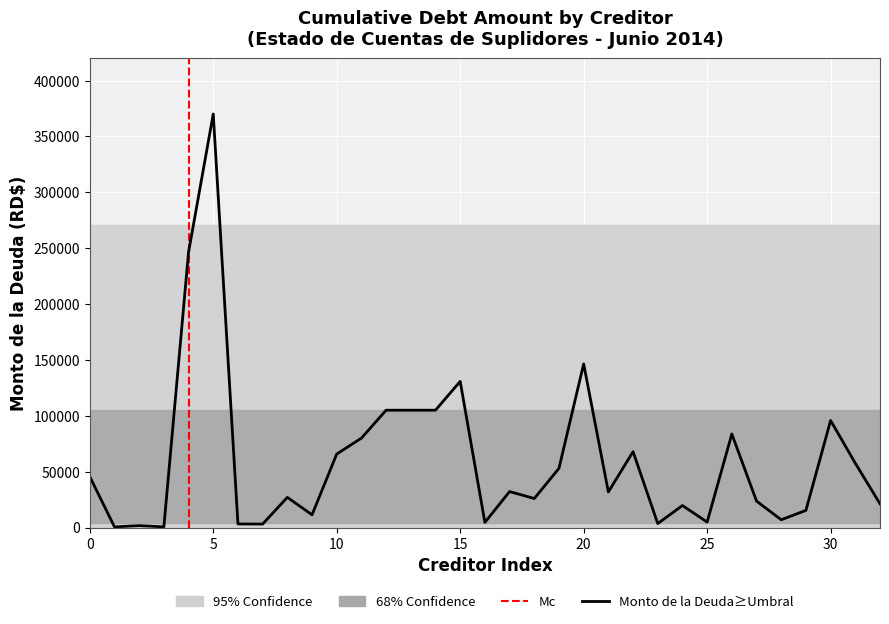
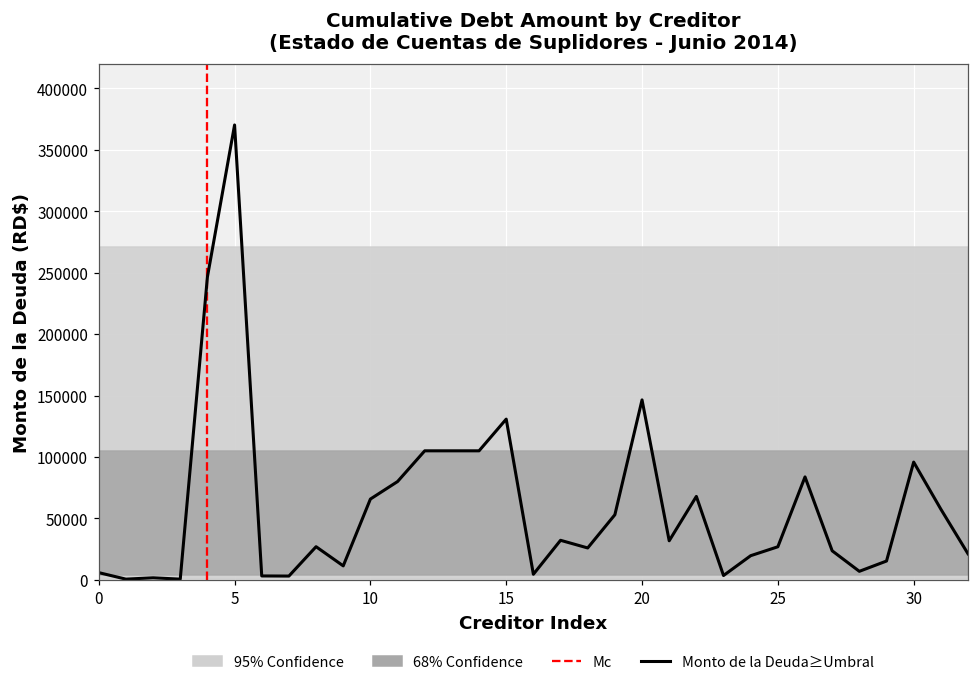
0: 46000 -> 6000
25: 5000 -> 27000
